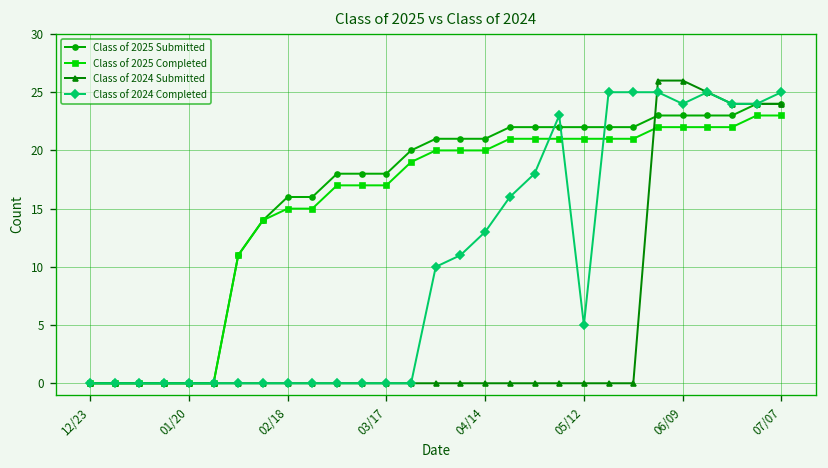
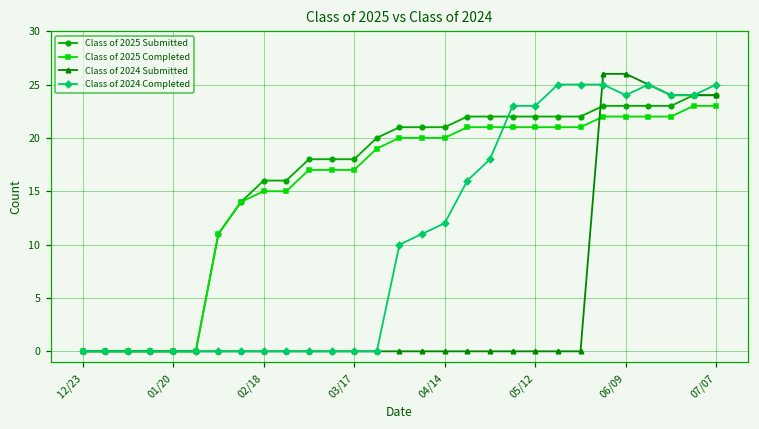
Class of 2024 Completed, 04/14: 13 -> 12
Class of 2024 Completed, 05/12: 5 -> 23
